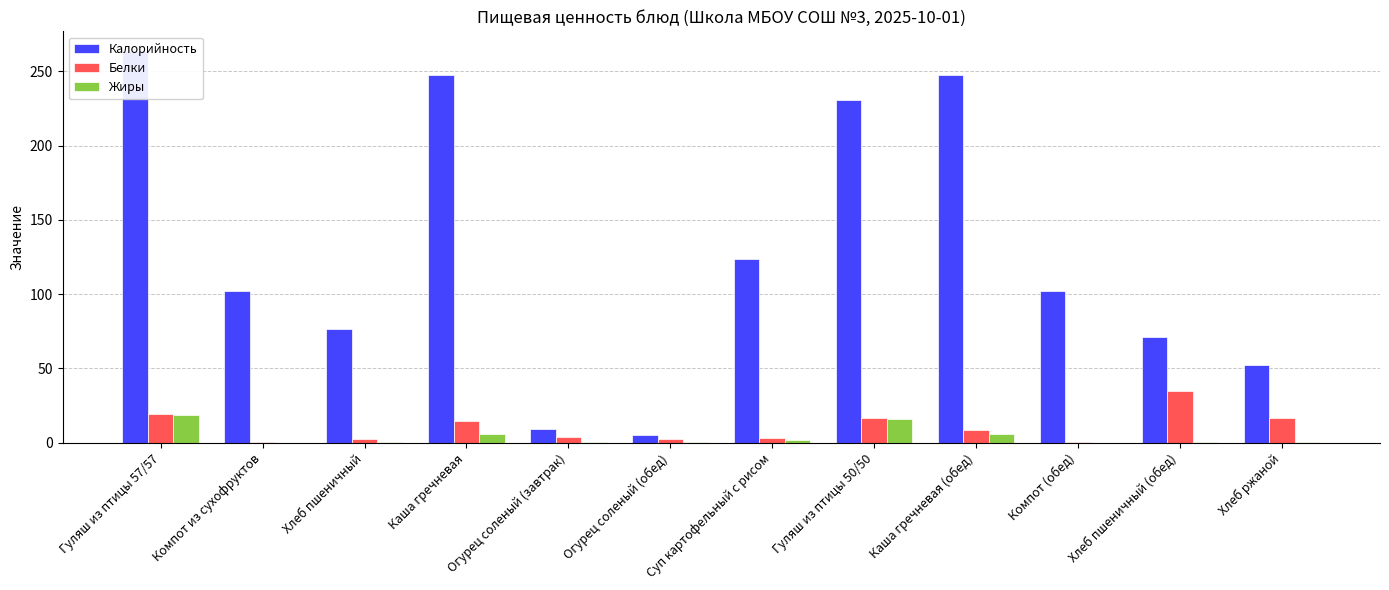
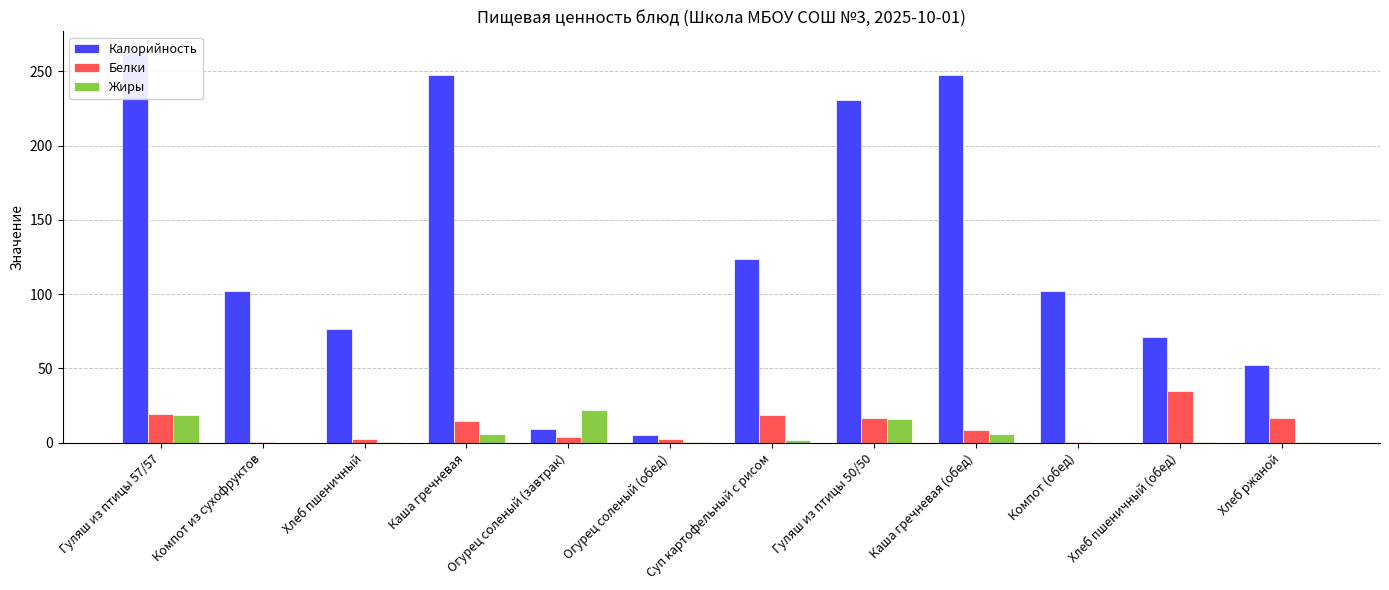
Жиры, Огурец соленый (завтрак): 1 -> 22
Белки, Суп картофельный с рисом: 3 -> 19
